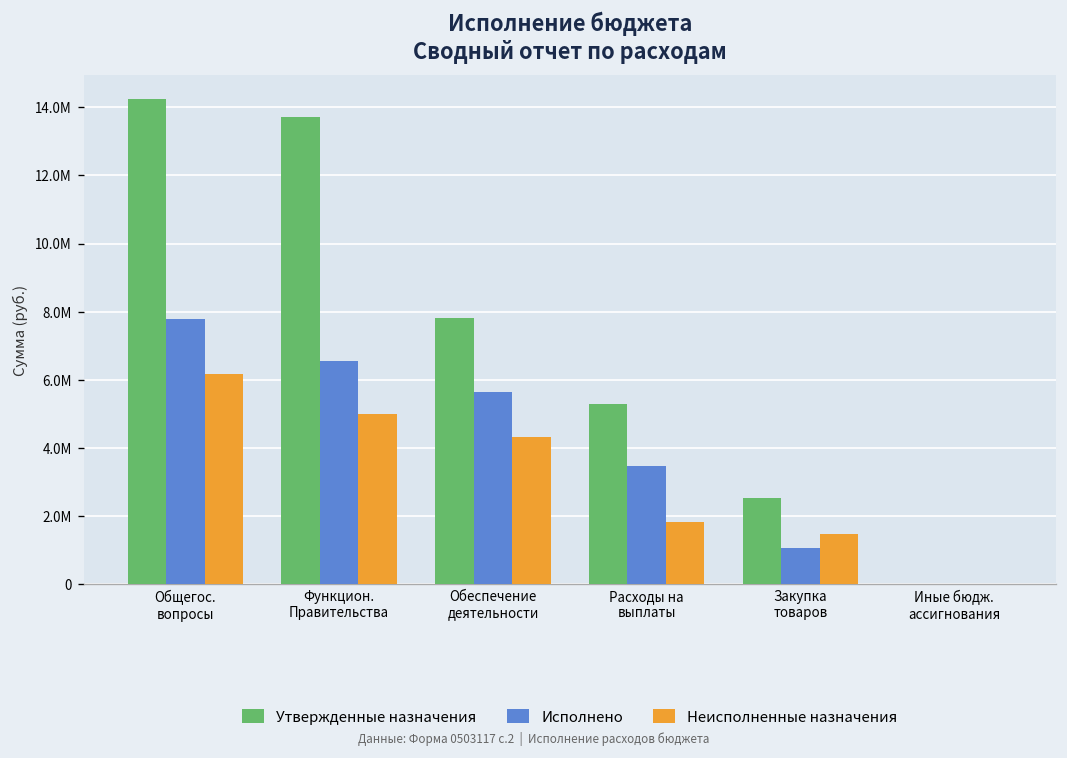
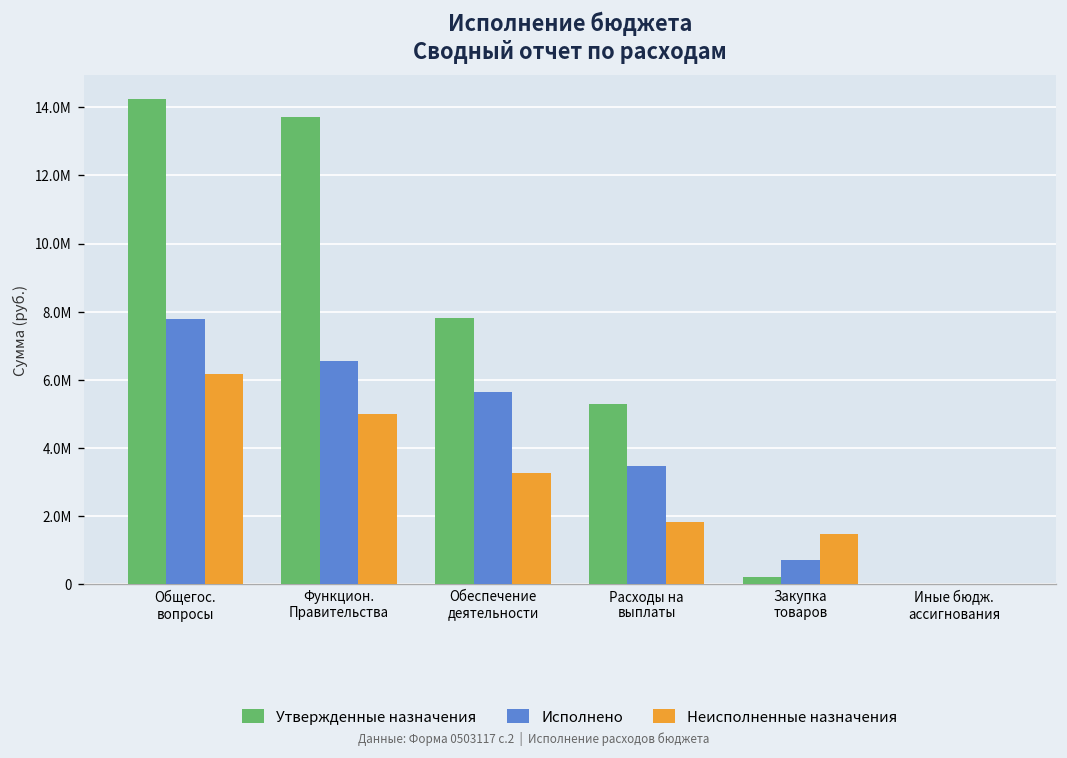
Неисполненные назначения, Обеспечение деятельности: 4300000 -> 3300000
Утвержденные назначения, Закупка товаров: 2500000 -> 200000
Исполнено, Закупка товаров: 1100000 -> 700000
